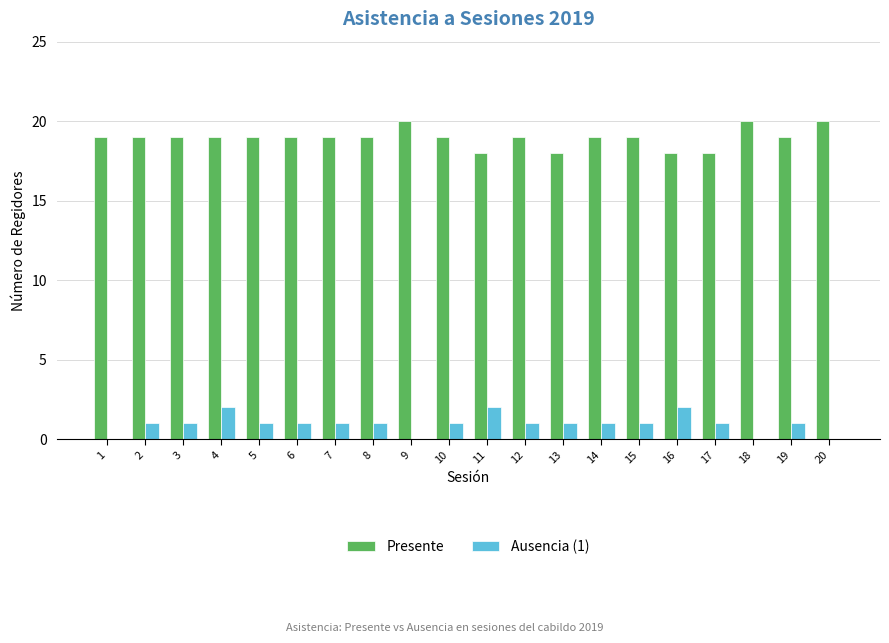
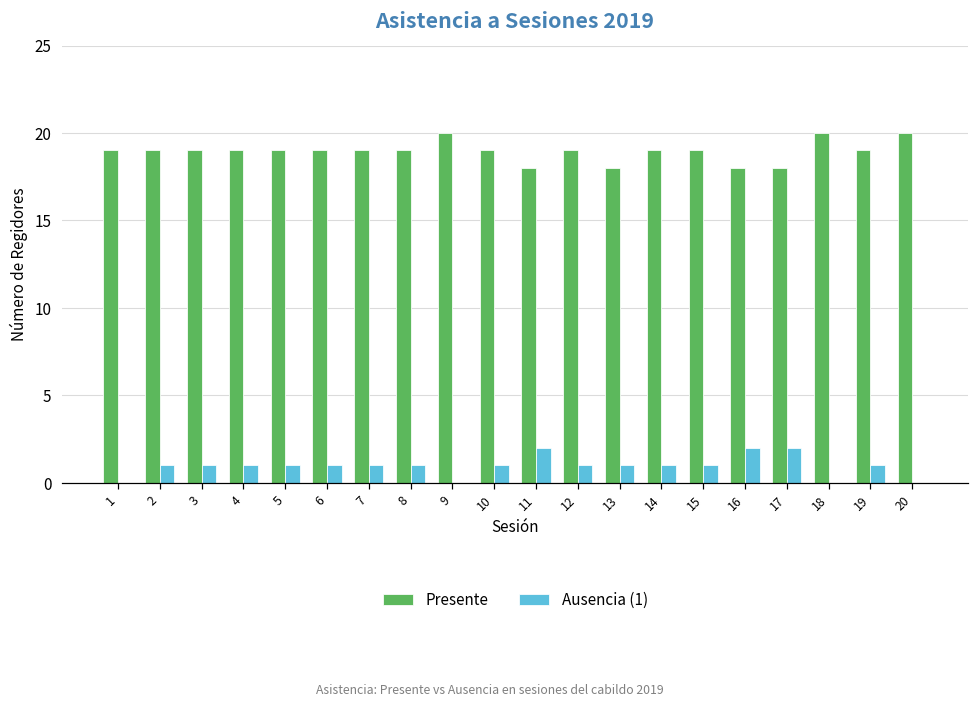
Ausencia (1), 4: 2 -> 1
Ausencia (1), 17: 1 -> 2
